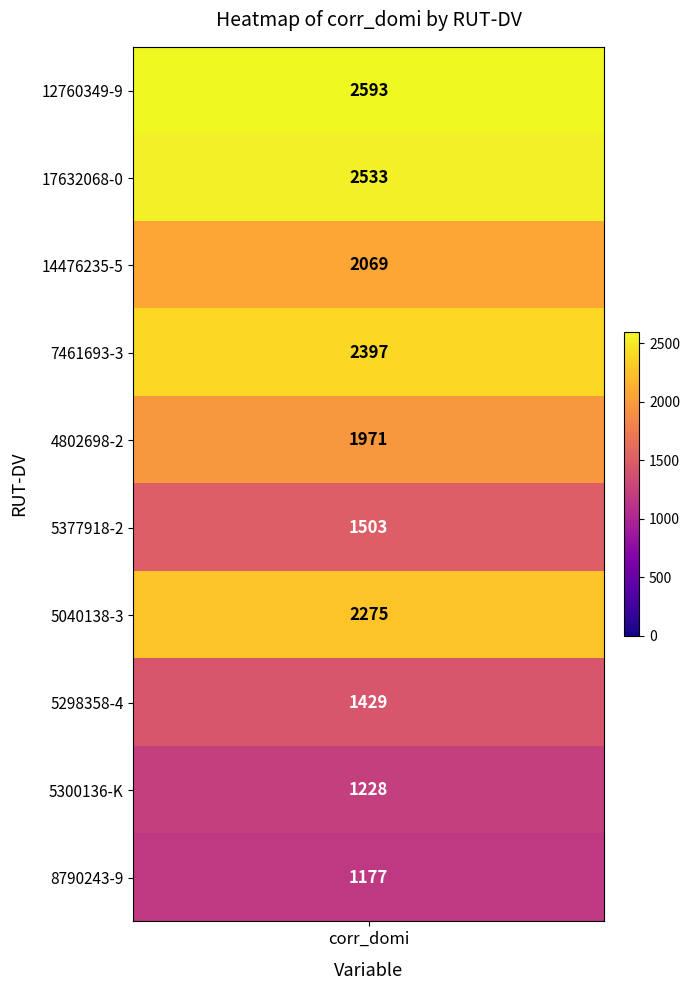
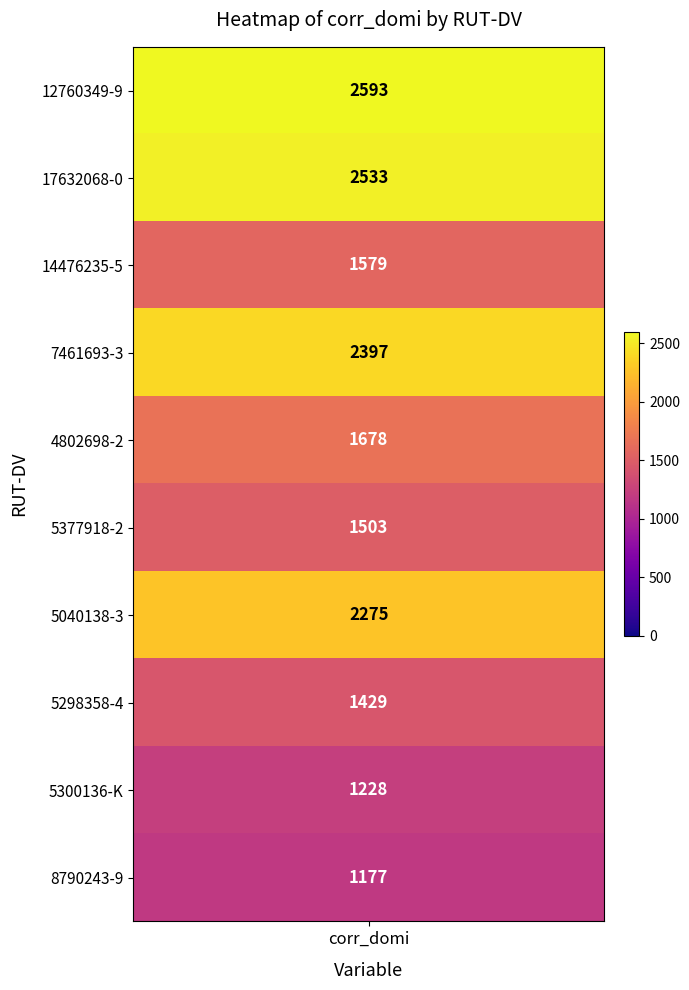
14476235-5, corr_domi: 2069 -> 1579
4802698-2, corr_domi: 1971 -> 1678
